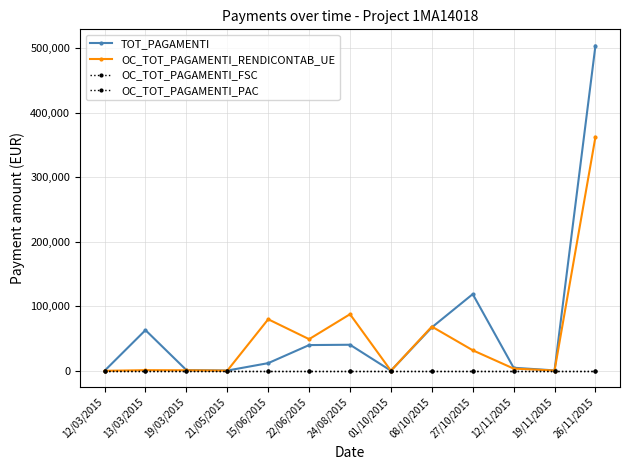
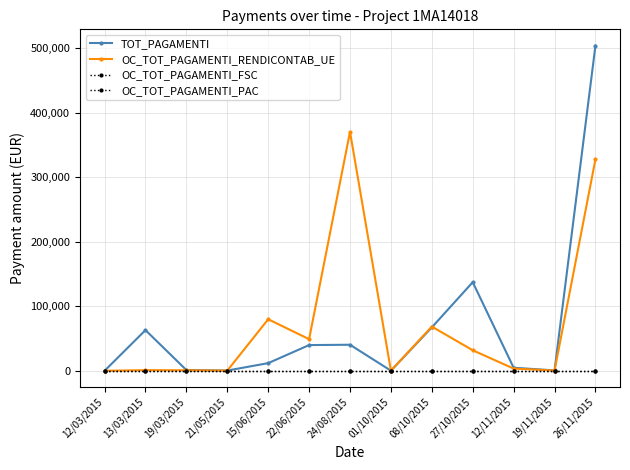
OC_TOT_PAGAMENTI_RENDICONTAB_UE, 24/08/2015: 90,000 -> 370,000
TOT_PAGAMENTI, 27/10/2015: 120,000 -> 140,000
OC_TOT_PAGAMENTI_RENDICONTAB_UE, 26/11/2015: 360,000 -> 330,000
